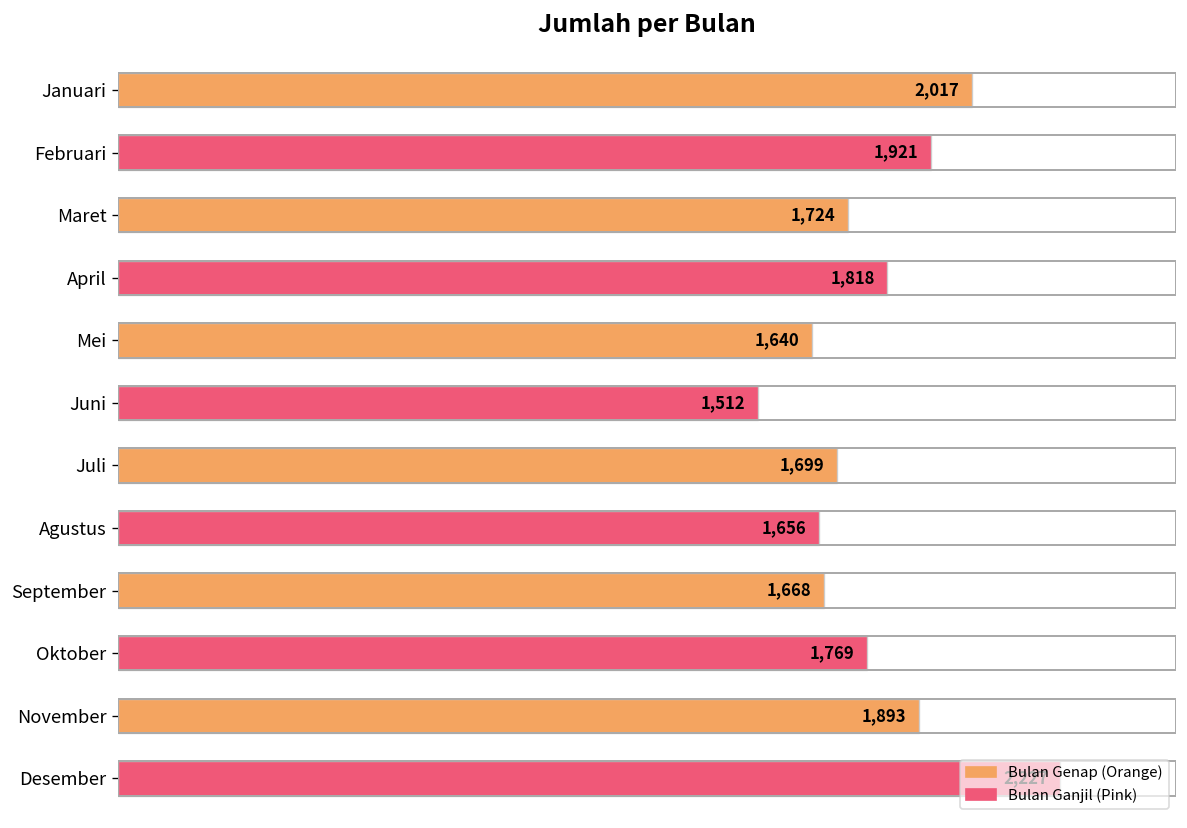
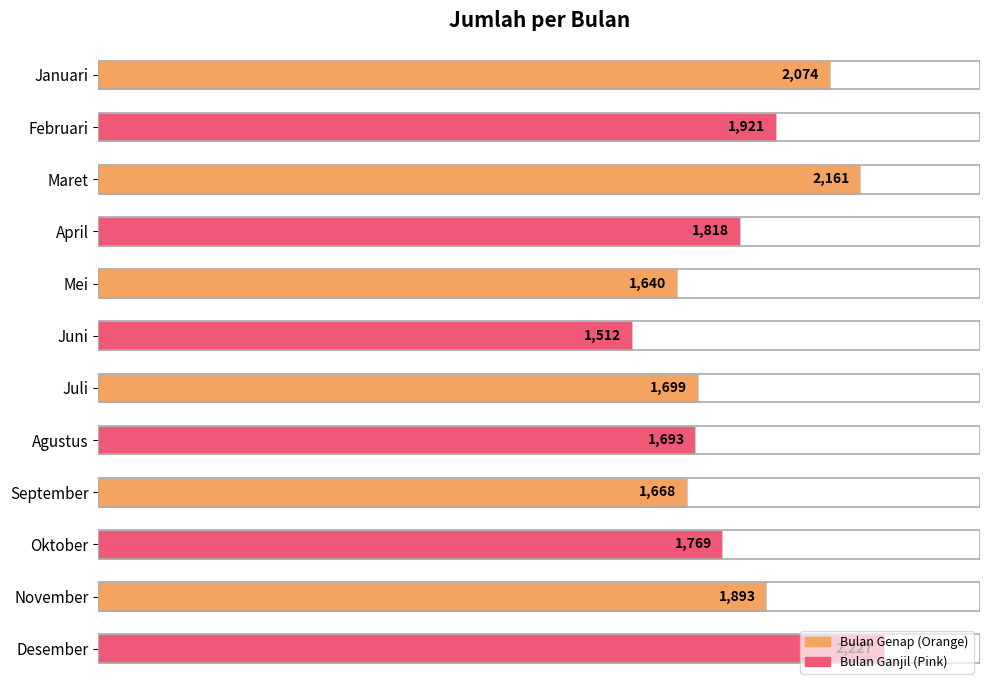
Januari: 2,017 -> 2,074
Maret: 1,724 -> 2,161
Agustus: 1,656 -> 1,693
